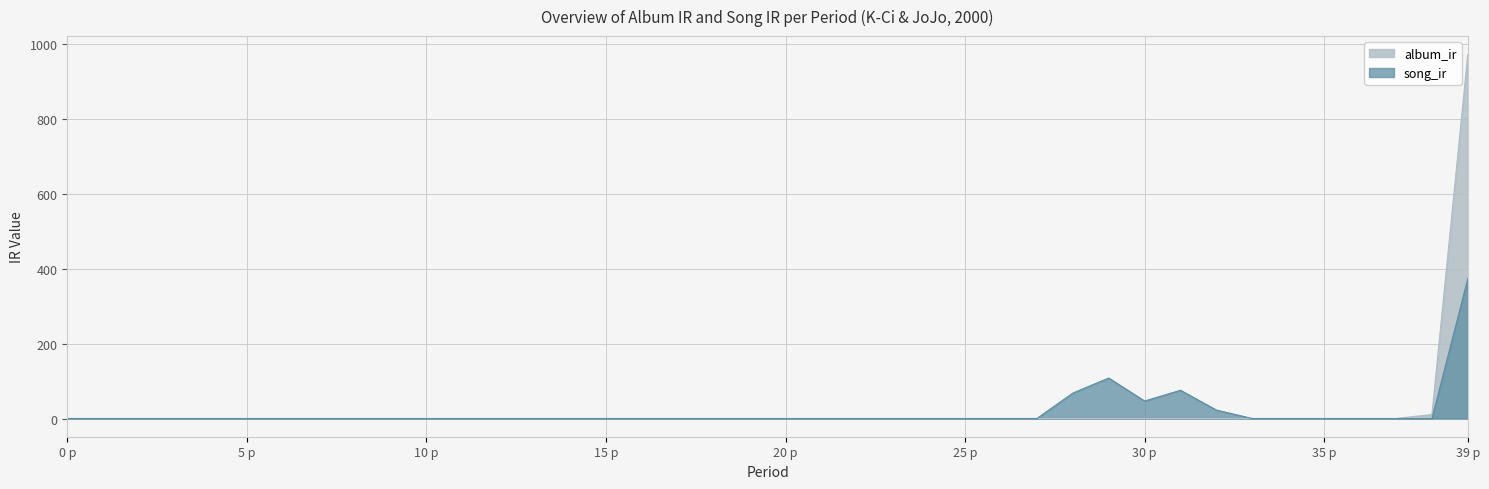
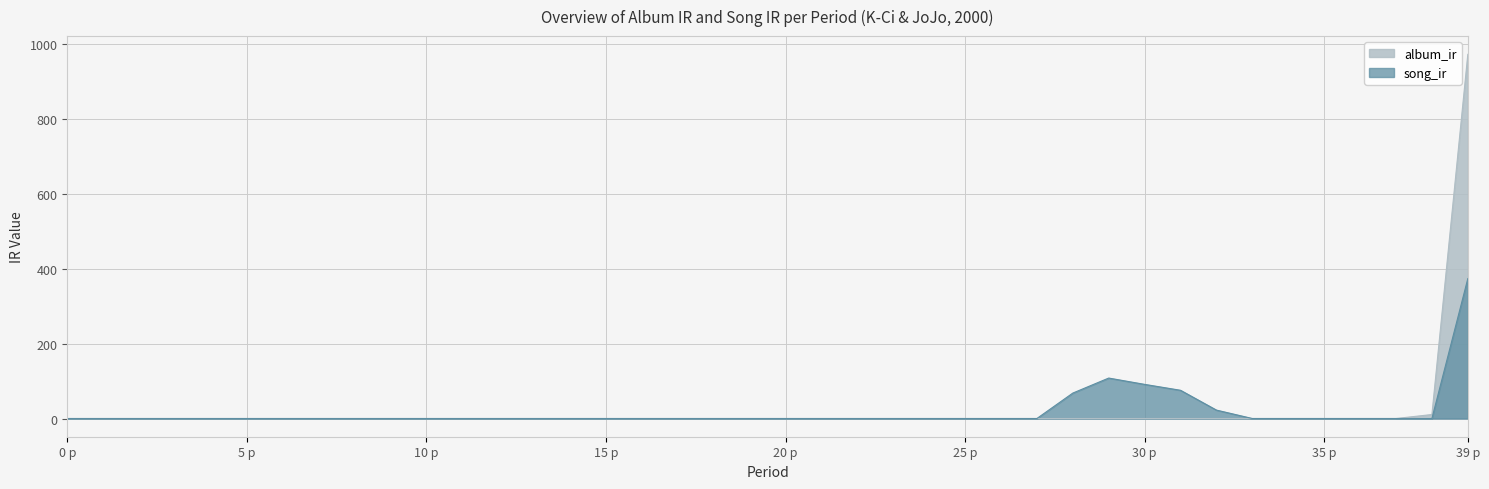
song_ir, 30 p: 50 -> 90
